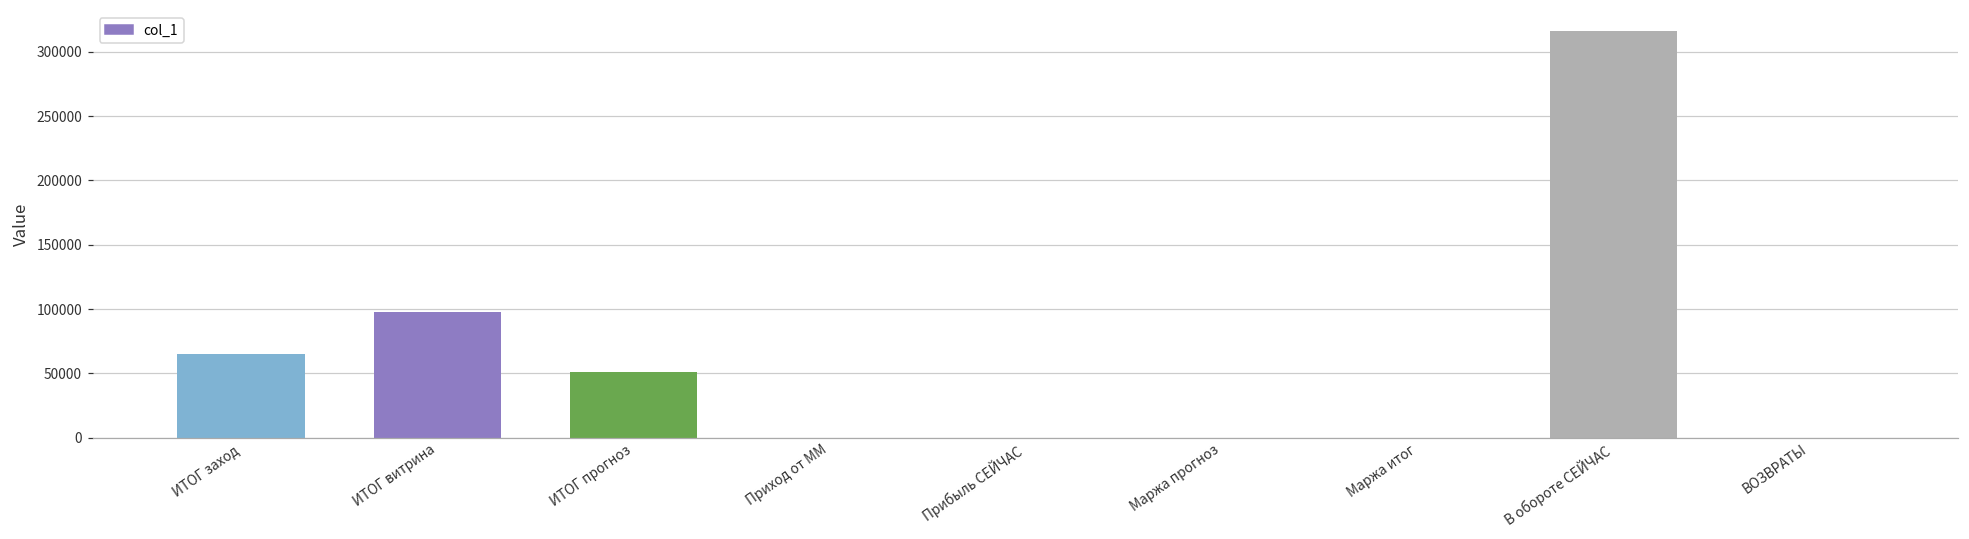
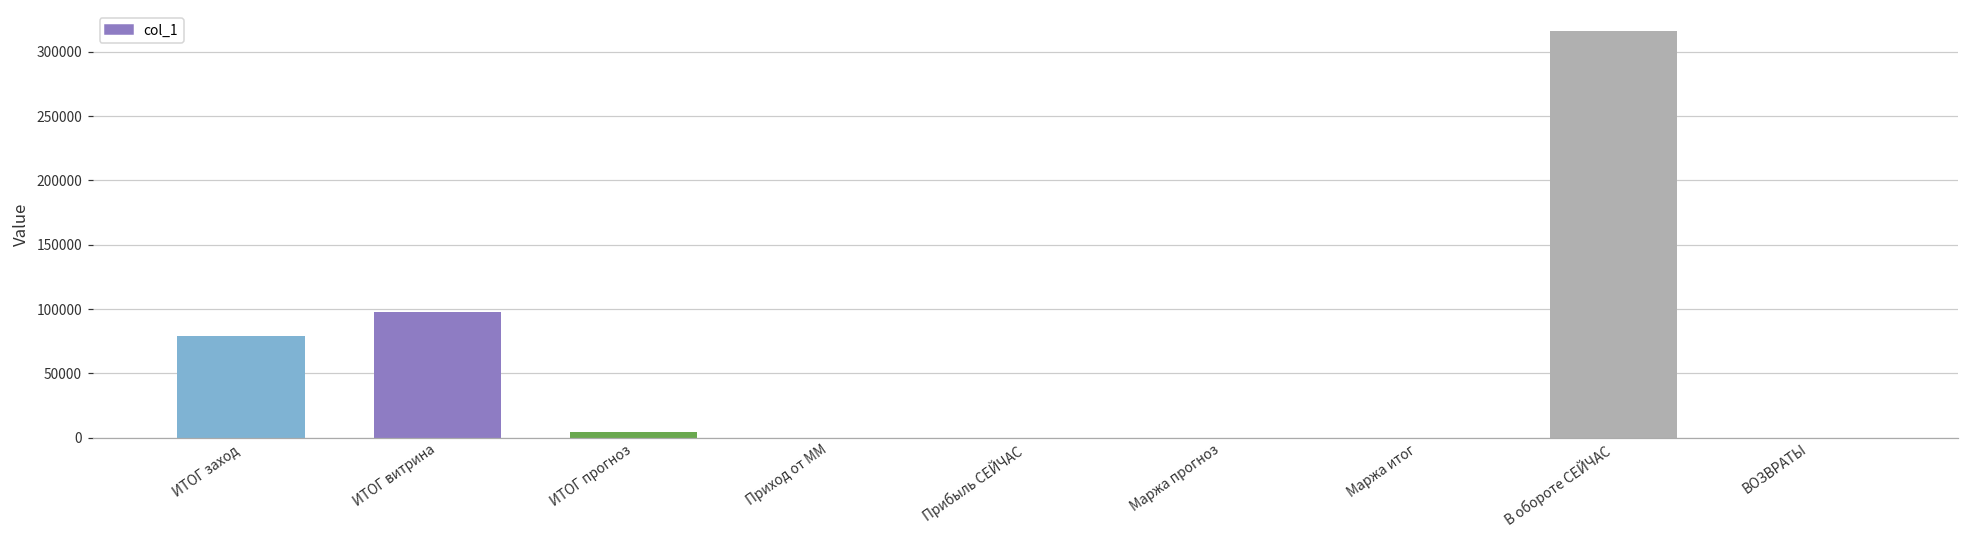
ИТОГ заход: 65000 -> 79000
ИТОГ прогноз: 51000 -> 4000
